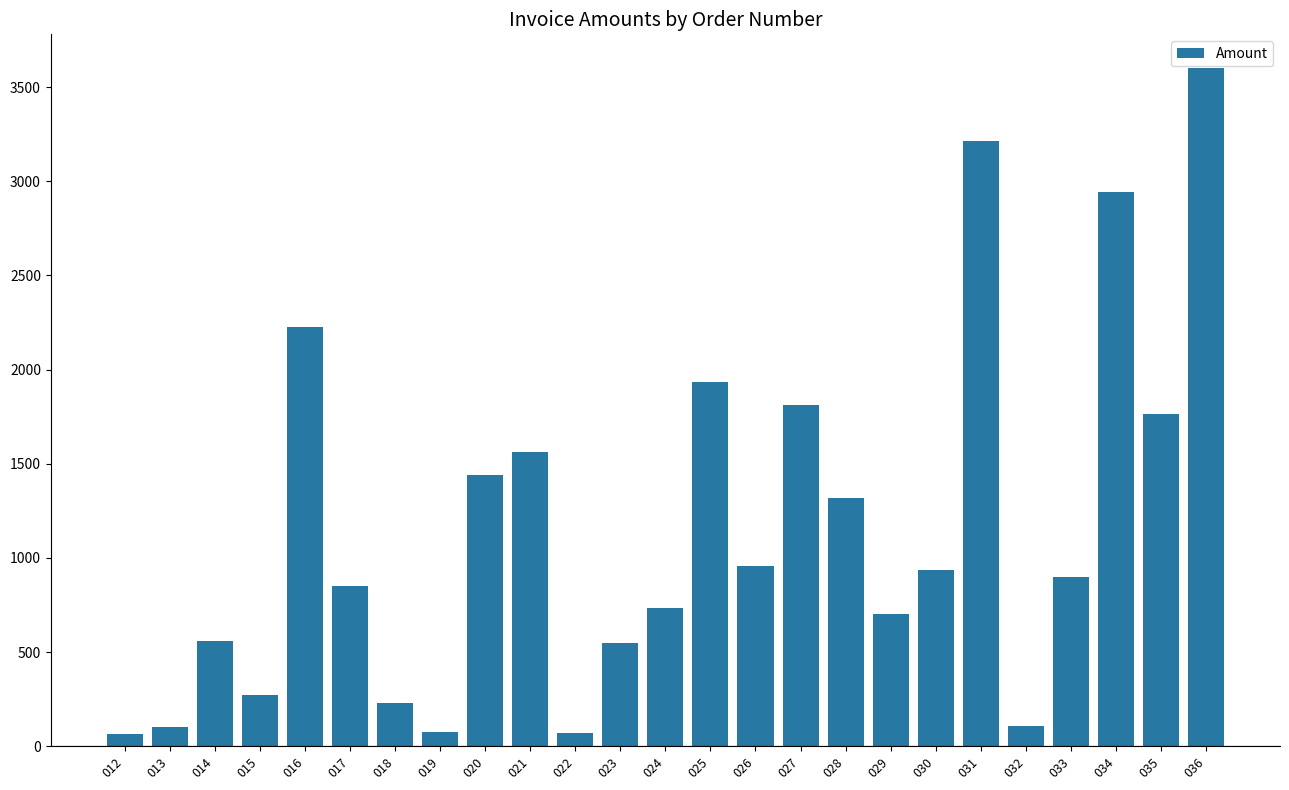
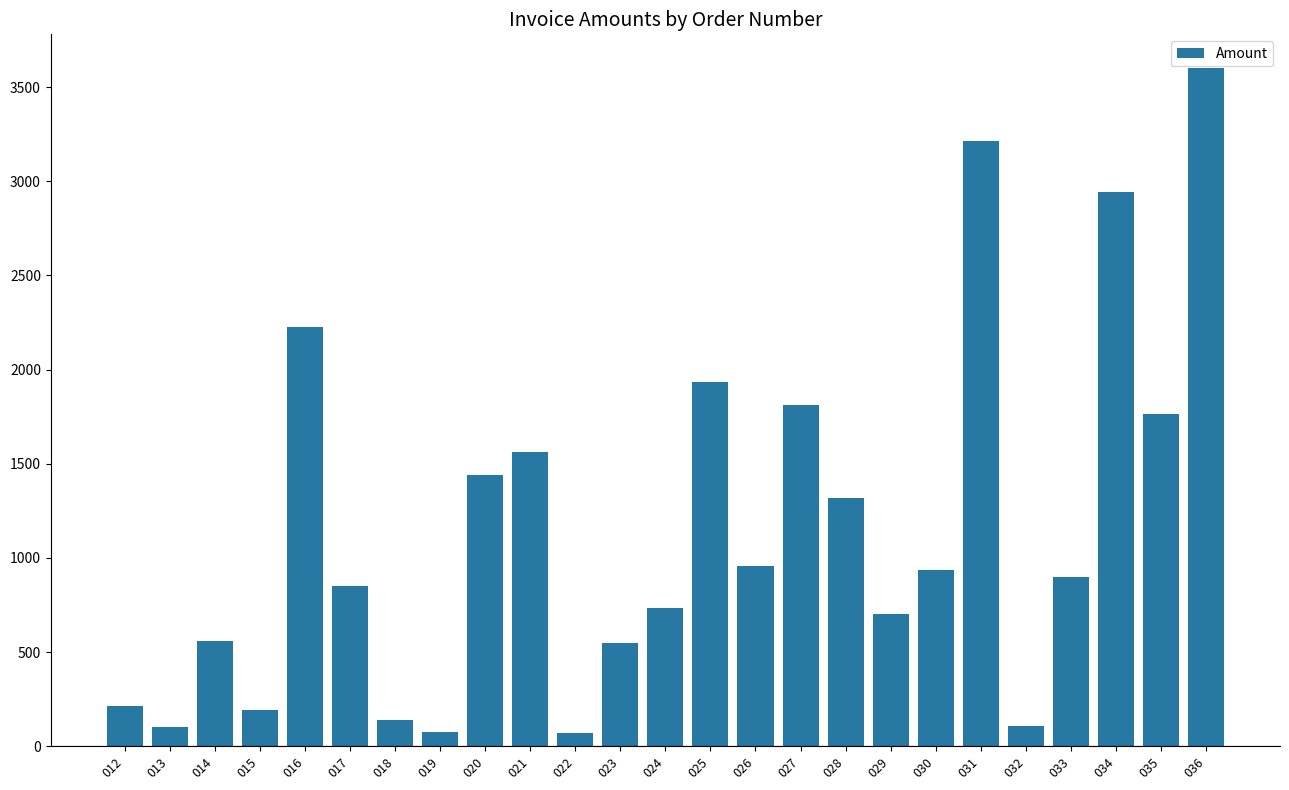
012: 70 -> 210
015: 270 -> 190
018: 230 -> 140
